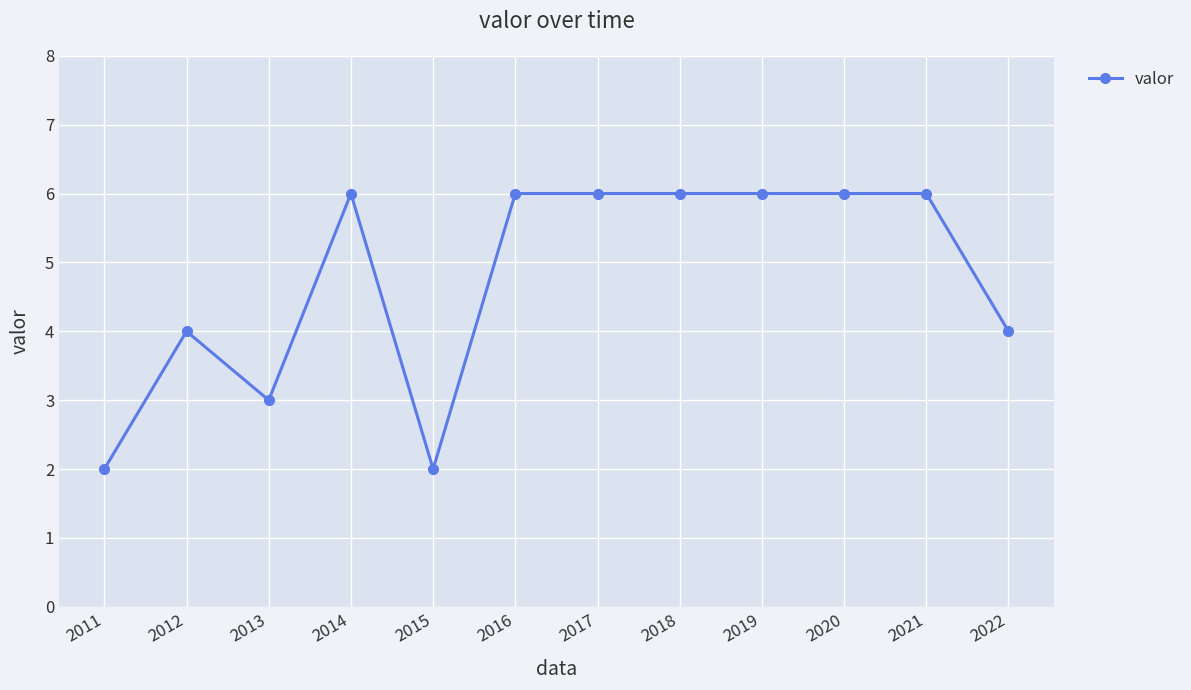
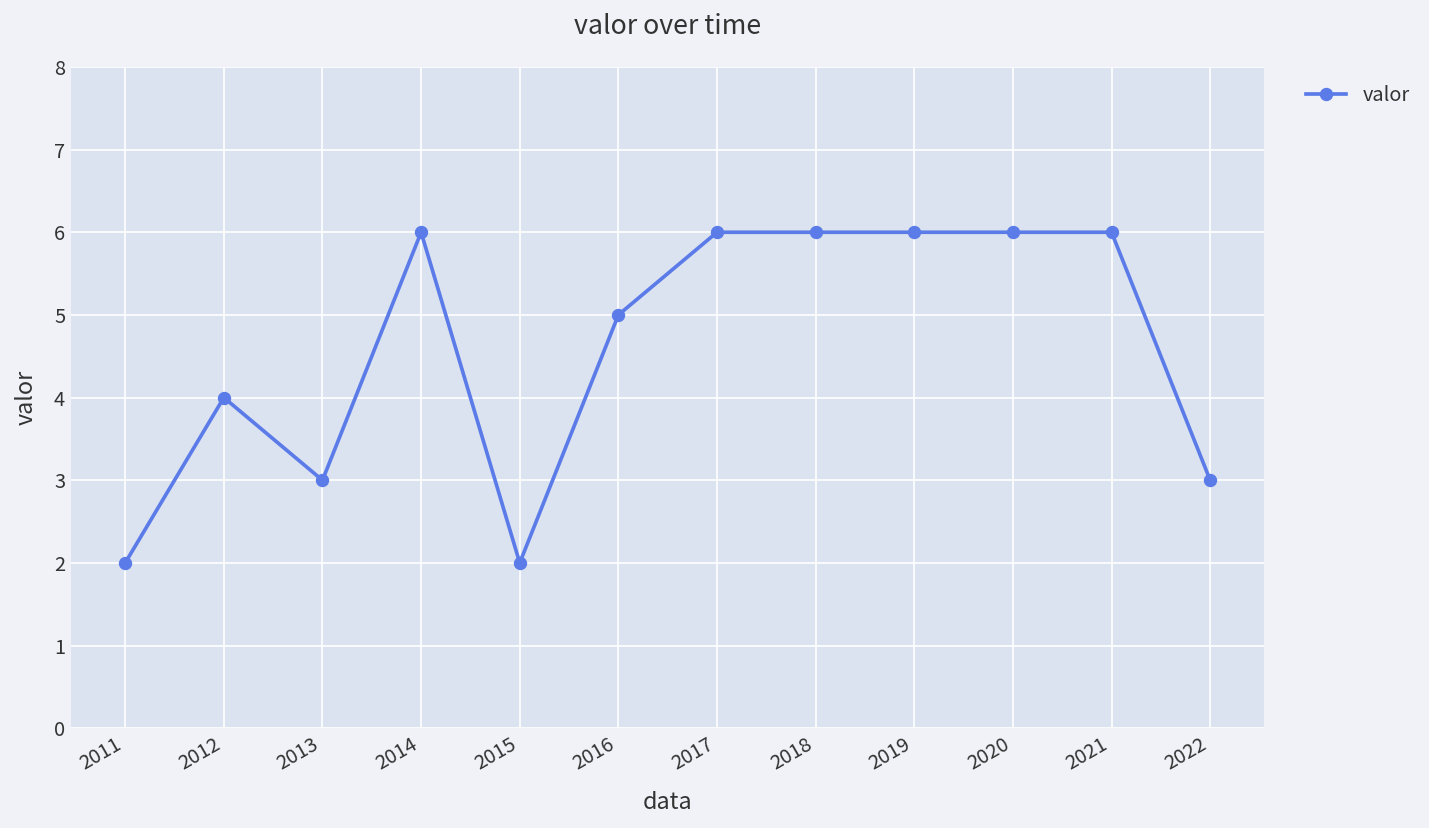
2016: 6 -> 5
2022: 4 -> 3
